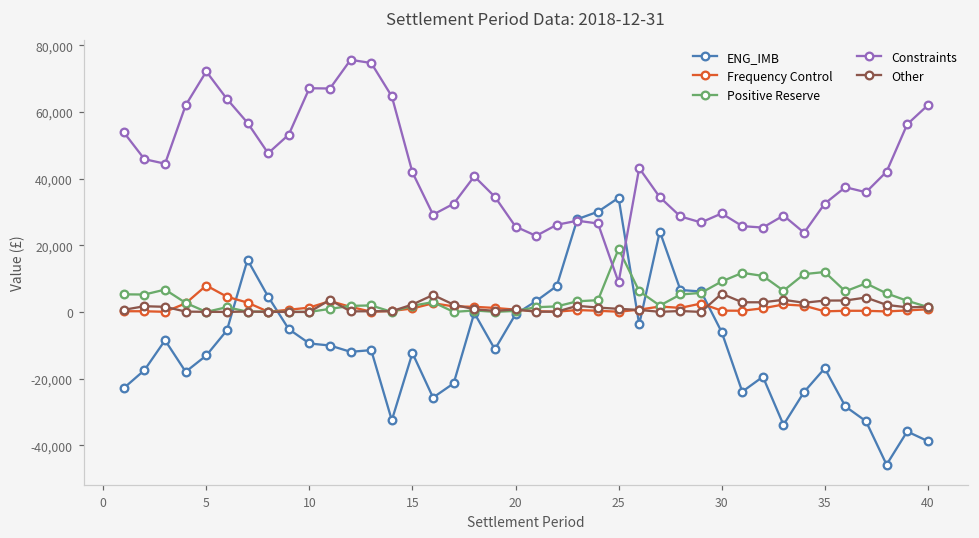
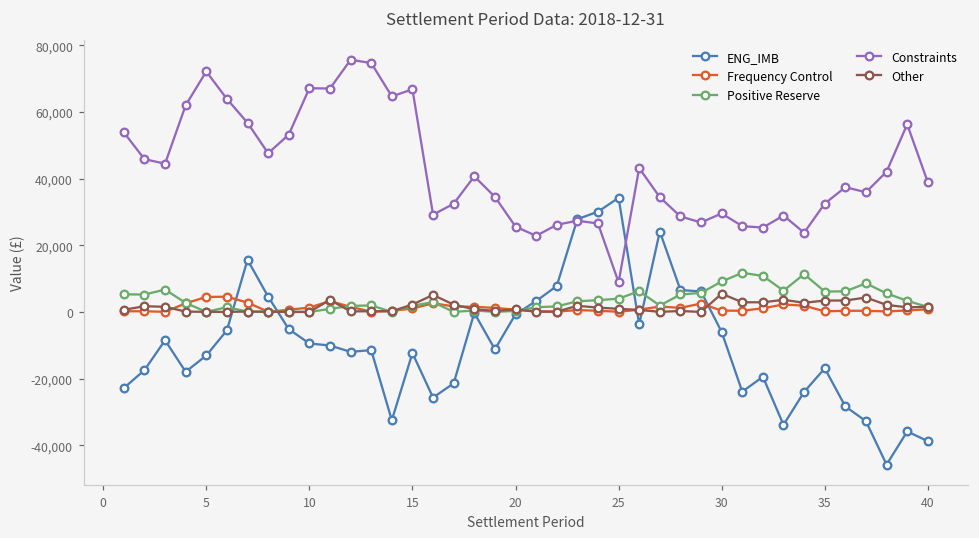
Frequency Control, 5: 8,000 -> 4,000
Constraints, 15: 42,000 -> 67,000
Positive Reserve, 25: 19,000 -> 4,000
Positive Reserve, 35: 12,000 -> 6,000
Constraints, 40: 62,000 -> 39,000
